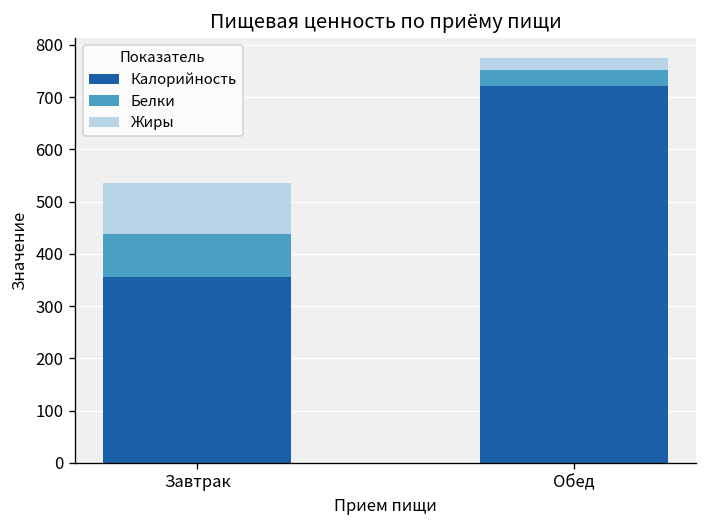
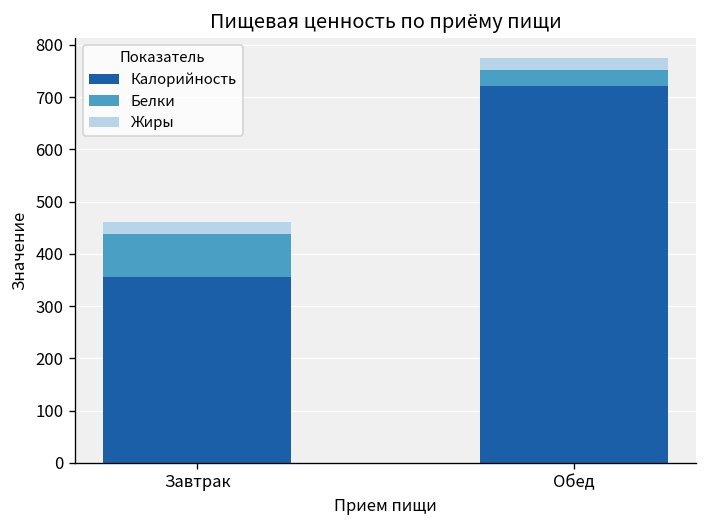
Жиры, Завтрак: 100 -> 20
